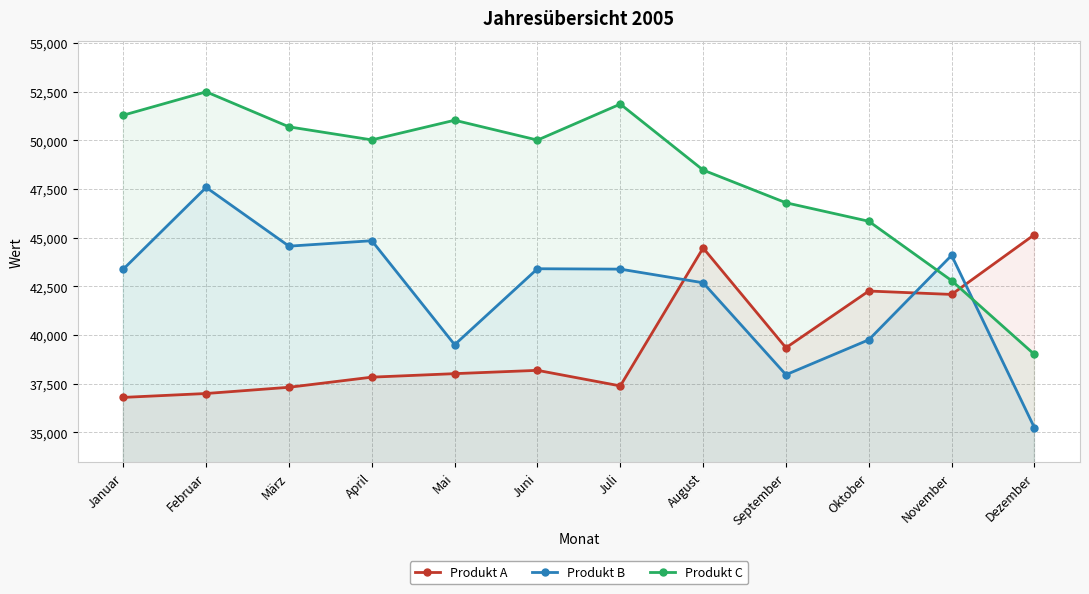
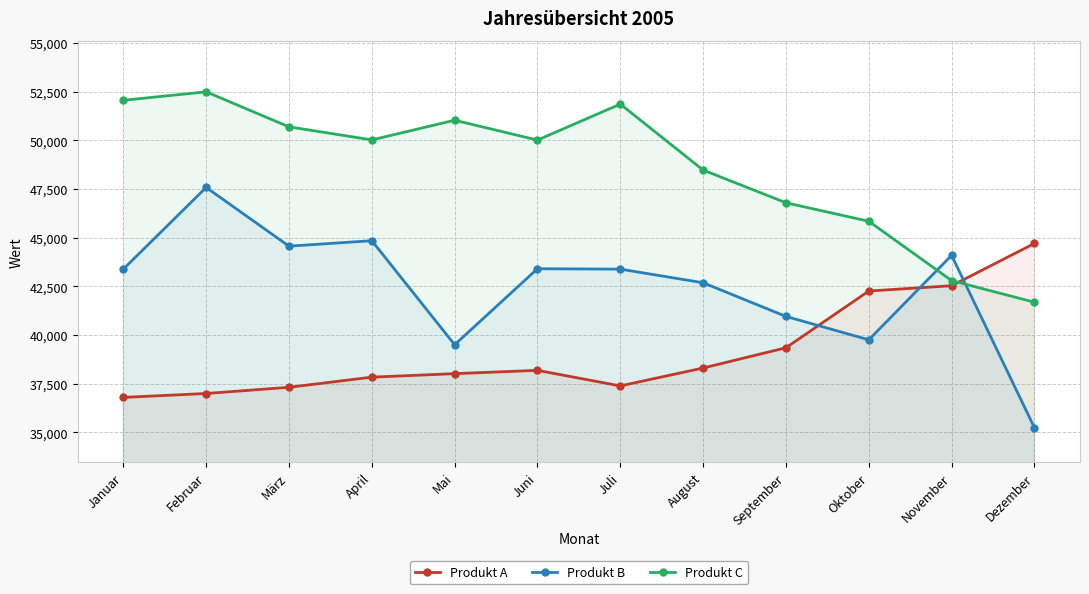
Produkt C, Januar: 51,300 -> 52,100
Produkt A, August: 44,500 -> 38,300
Produkt B, September: 38,000 -> 41,000
Produkt A, November: 42,100 -> 42,500
Produkt A, Dezember: 45,200 -> 44,700
Produkt C, Dezember: 39,000 -> 41,700
